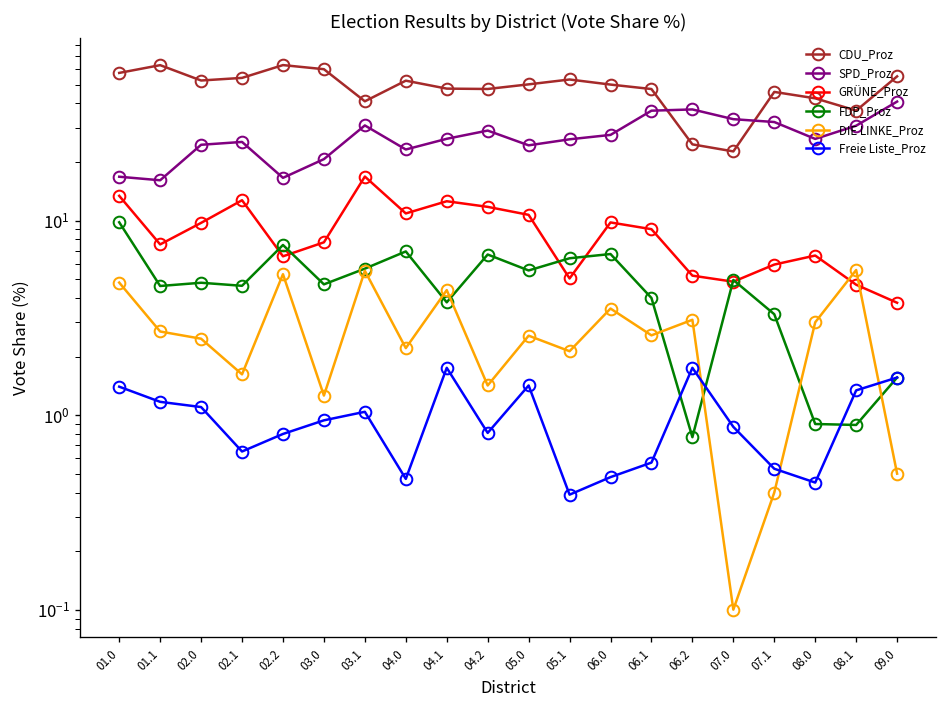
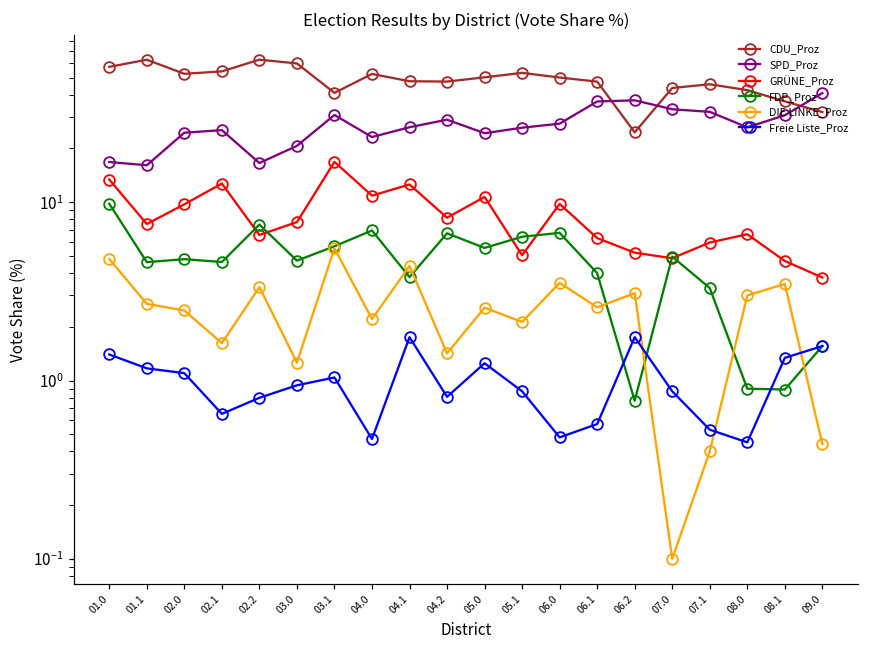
DIE LINKE_Proz, 02.2: 5.3 -> 3.3
GRÜNE_Proz, 04.2: 12 -> 8
Freie Liste_Proz, 05.0: 1.4 -> 1.3
Freie Liste_Proz, 05.1: 0.39 -> 0.9
GRÜNE_Proz, 06.1: 9 -> 6.3
CDU_Proz, 07.0: 23 -> 44
DIE LINKE_Proz, 08.1: 5.6 -> 3.5
CDU_Proz, 09.0: 55 -> 32
DIE LINKE_Proz, 09.0: 0.50 -> 0.44
